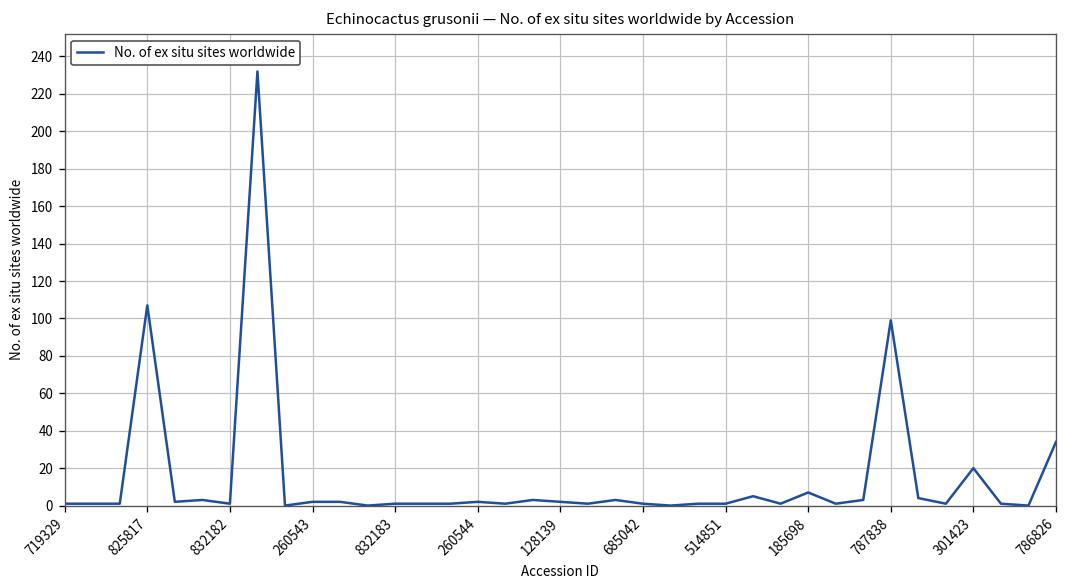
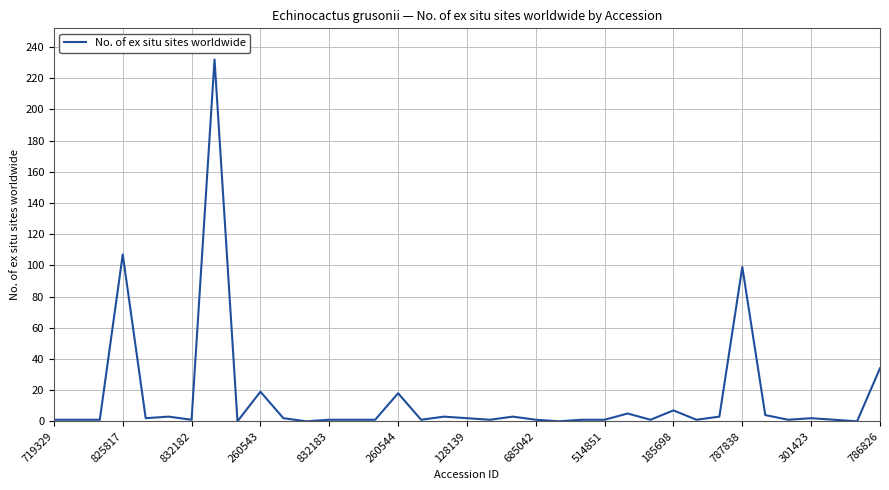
260543: 2 -> 19
260544: 2 -> 18
301423: 20 -> 2
